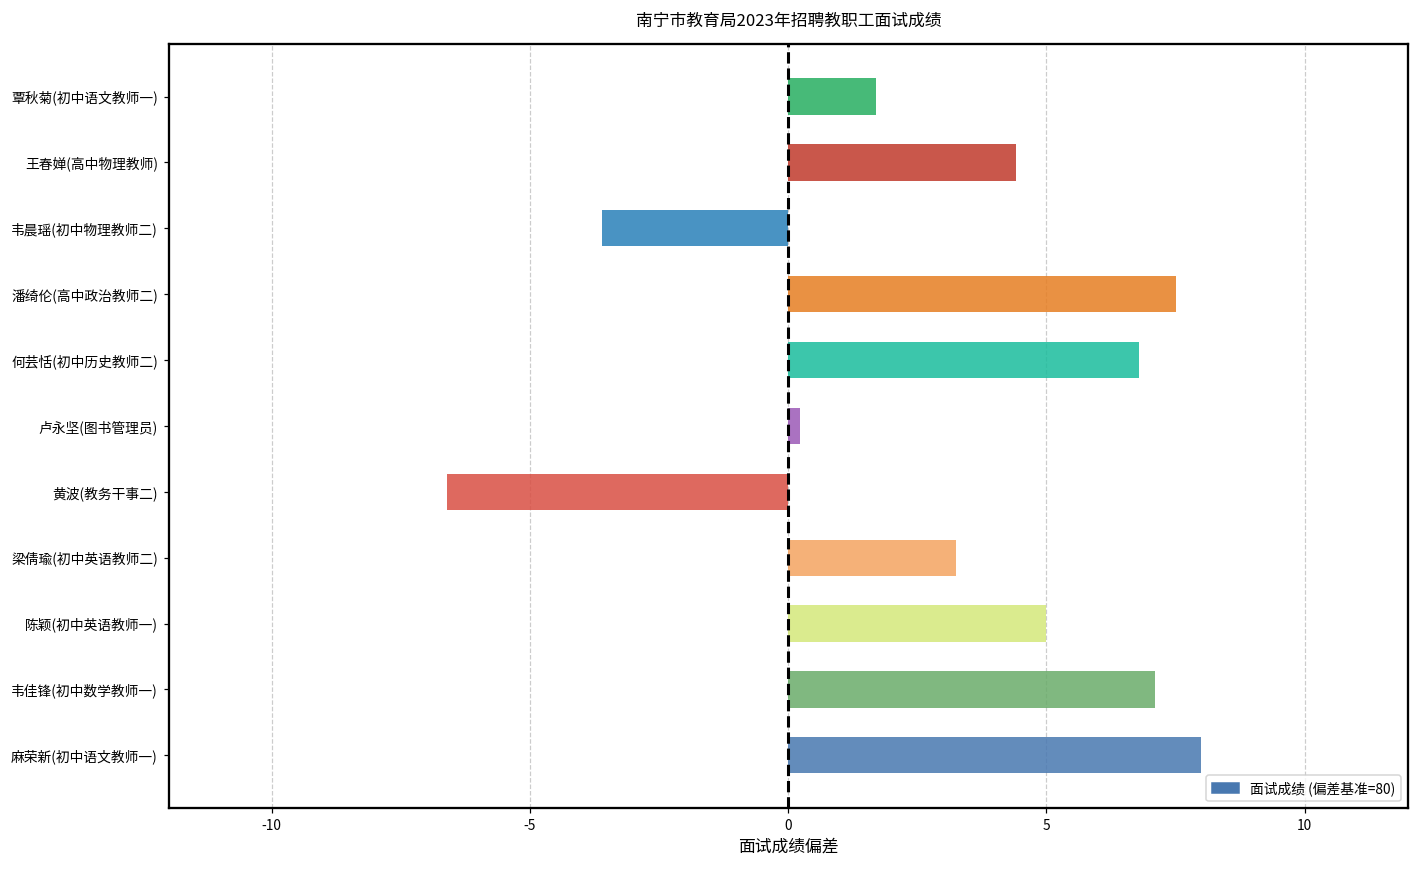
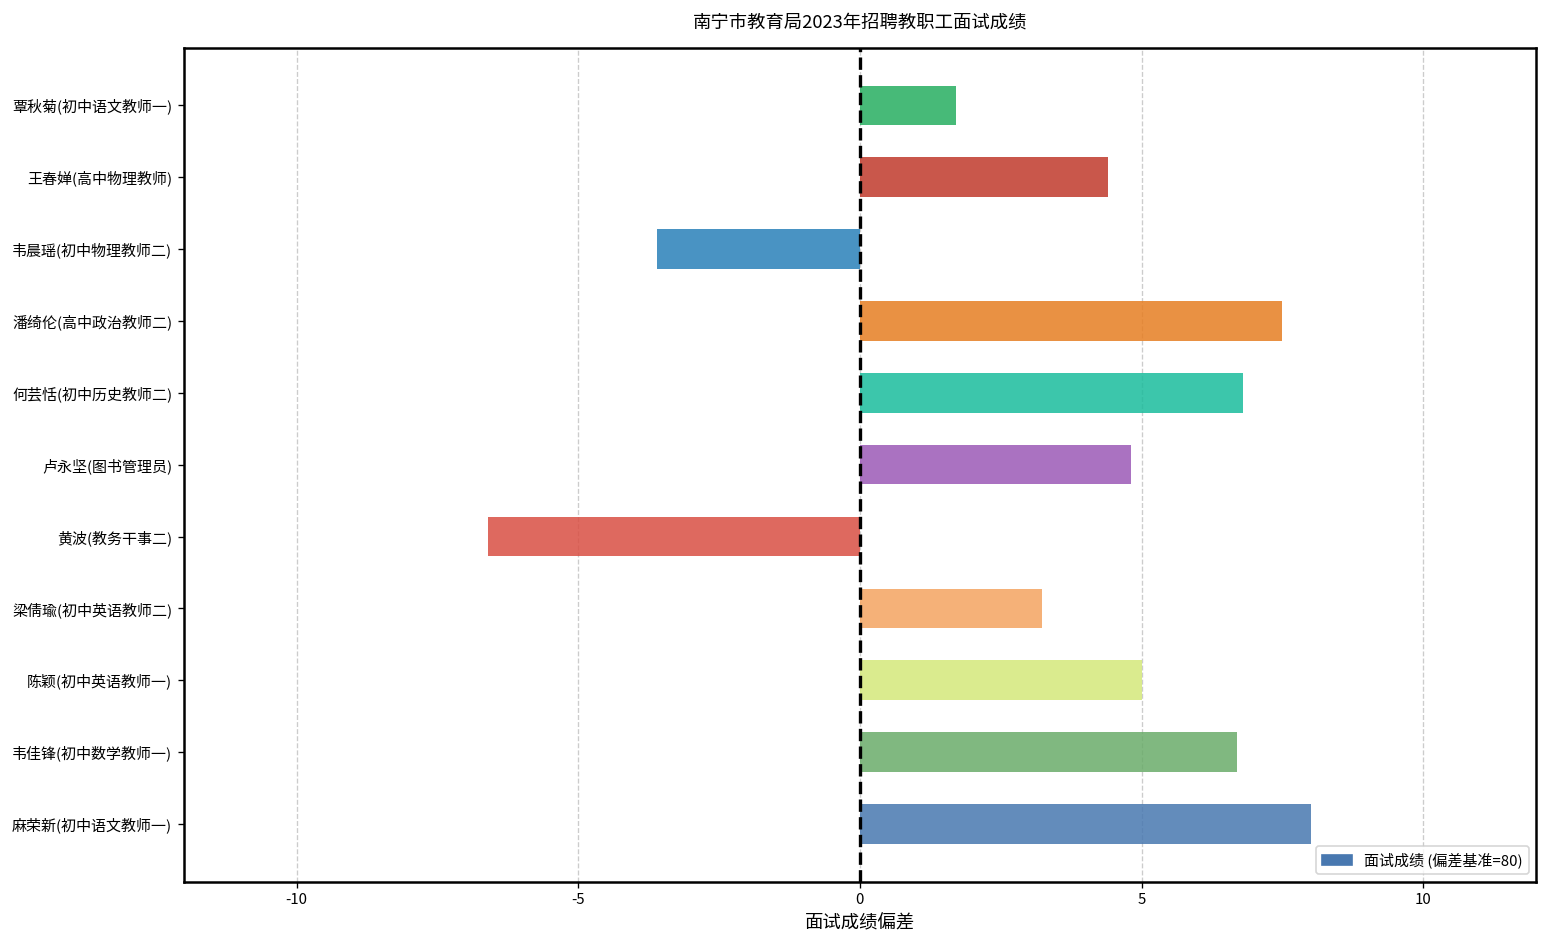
卢永坚(图书管理员): 0.2 -> 4.8
韦佳锋(初中数学教师一): 7.1 -> 6.7
